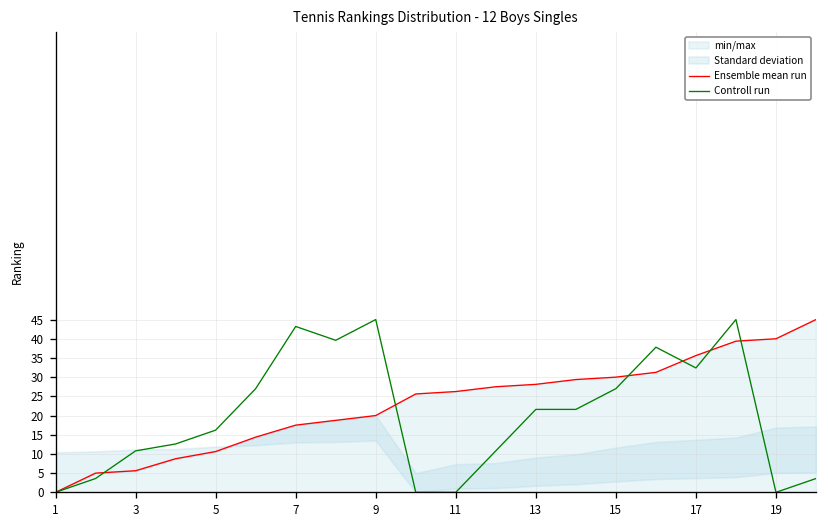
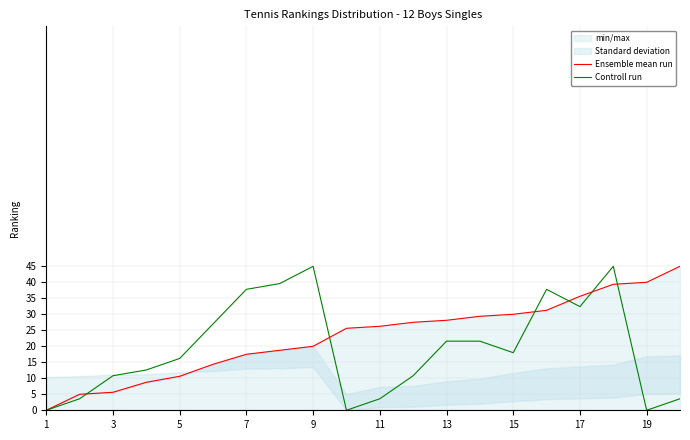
Controll run, 7: 43 -> 38
Controll run, 11: 0 -> 4
Controll run, 15: 27 -> 18
